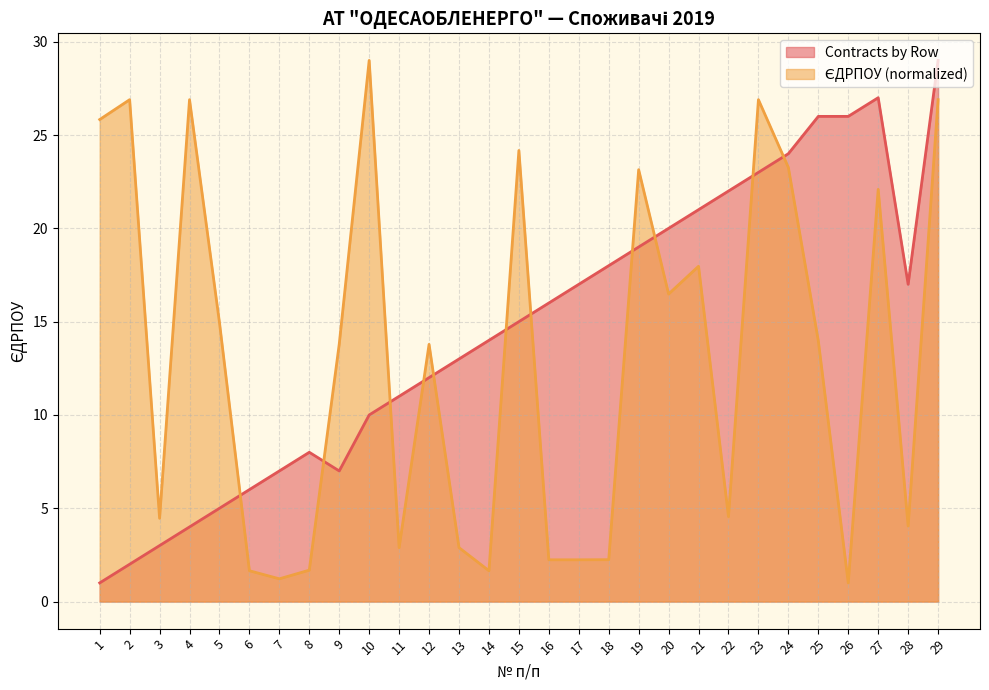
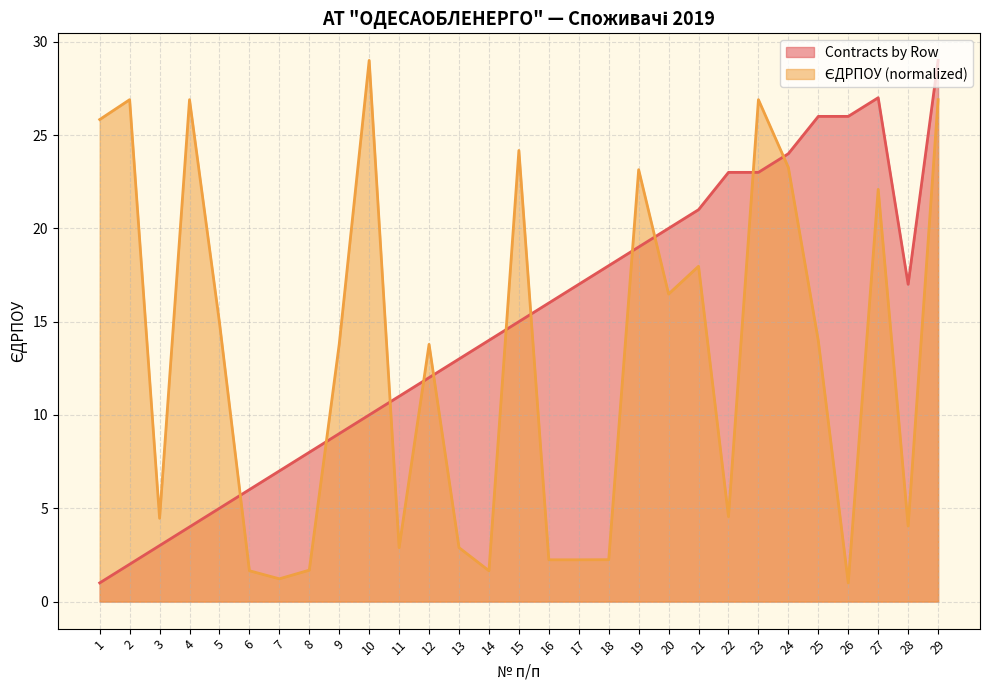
Contracts by Row, 9: 7 -> 9
Contracts by Row, 22: 22 -> 23
